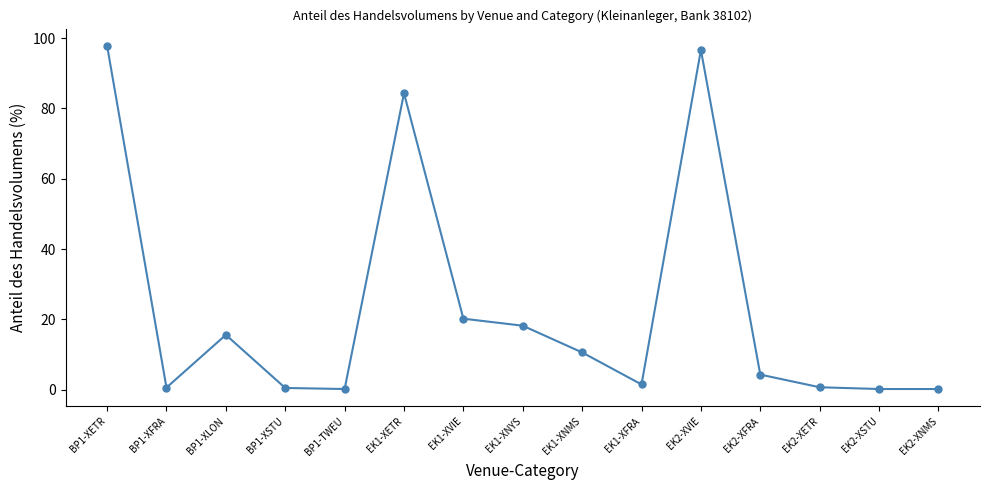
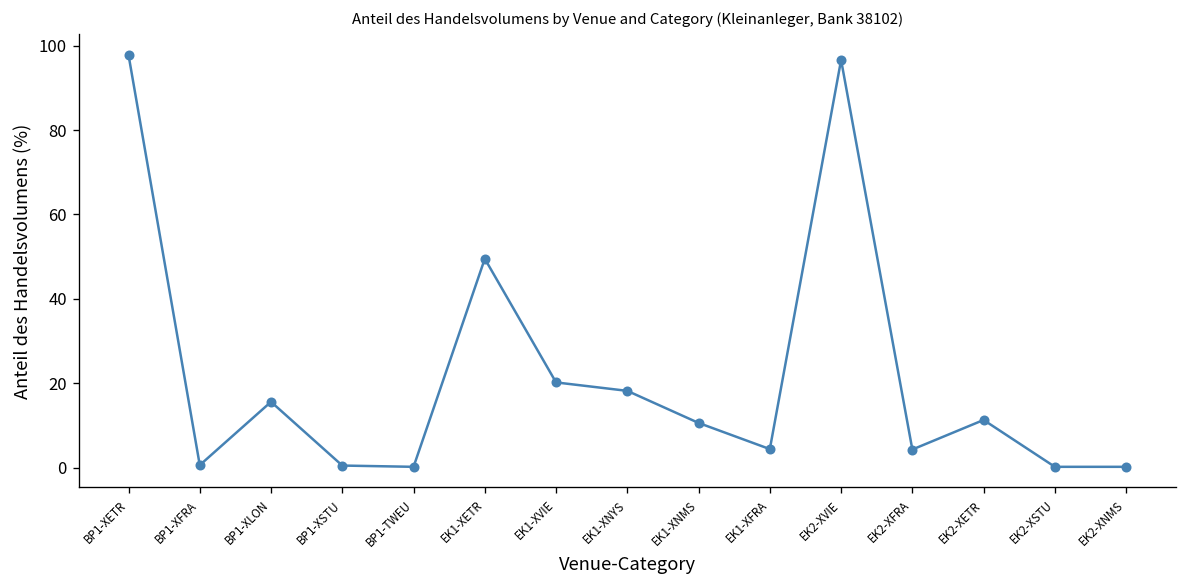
EK1-XETR: 84 -> 50
EK1-XFRA: 2 -> 4
EK2-XETR: 1 -> 11
